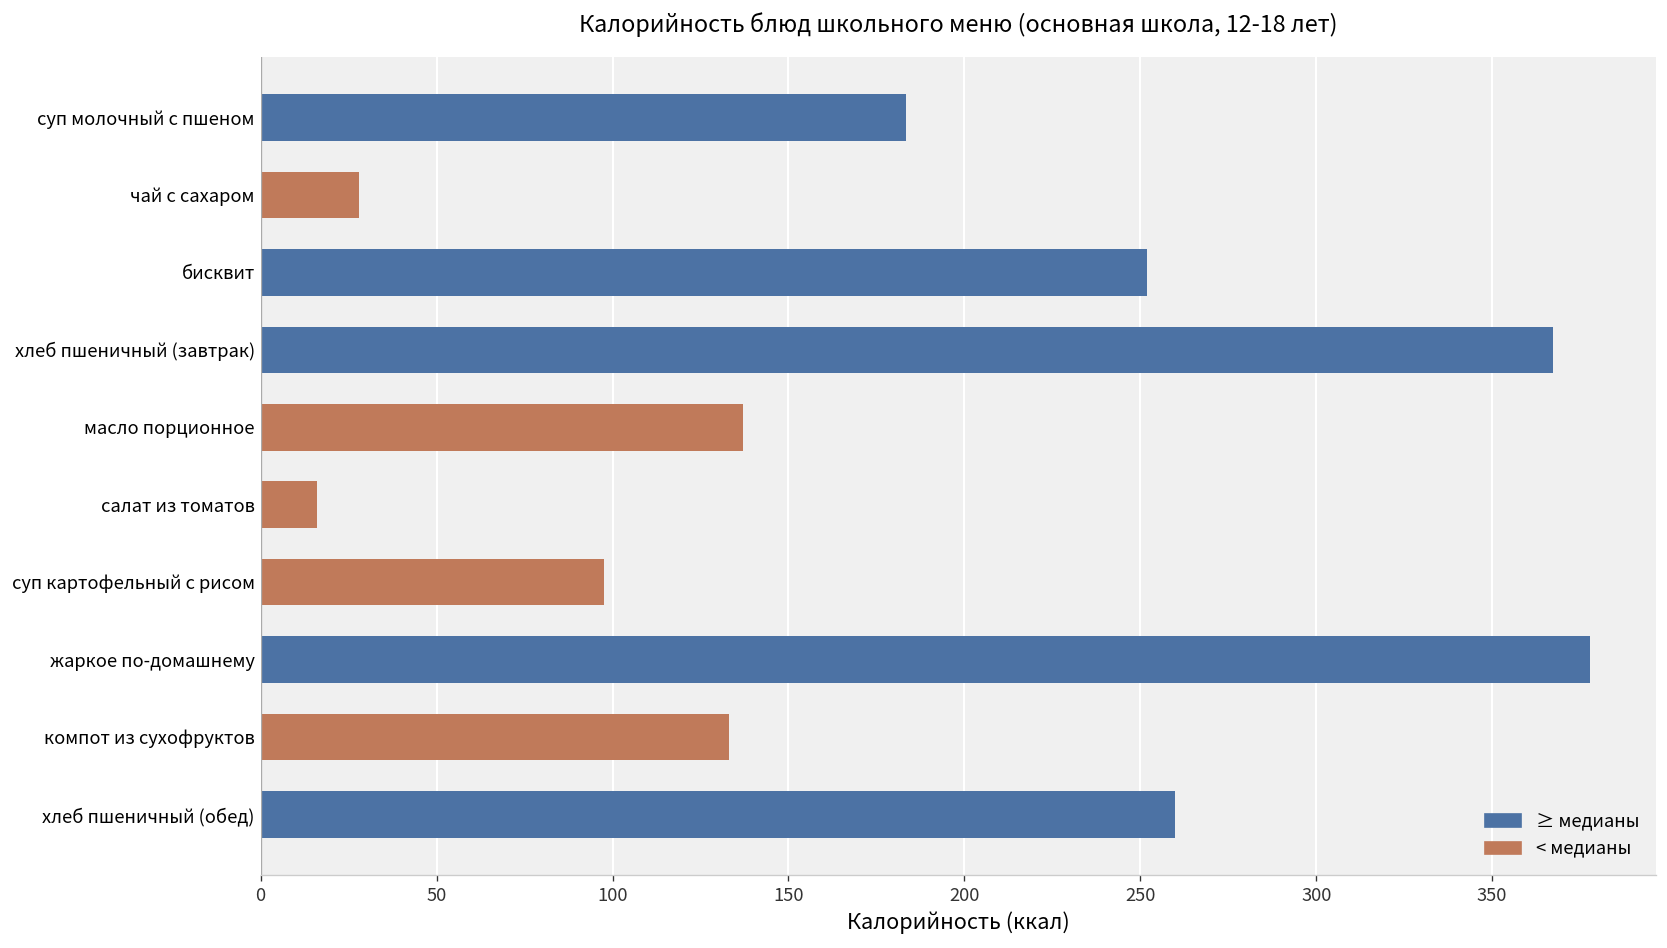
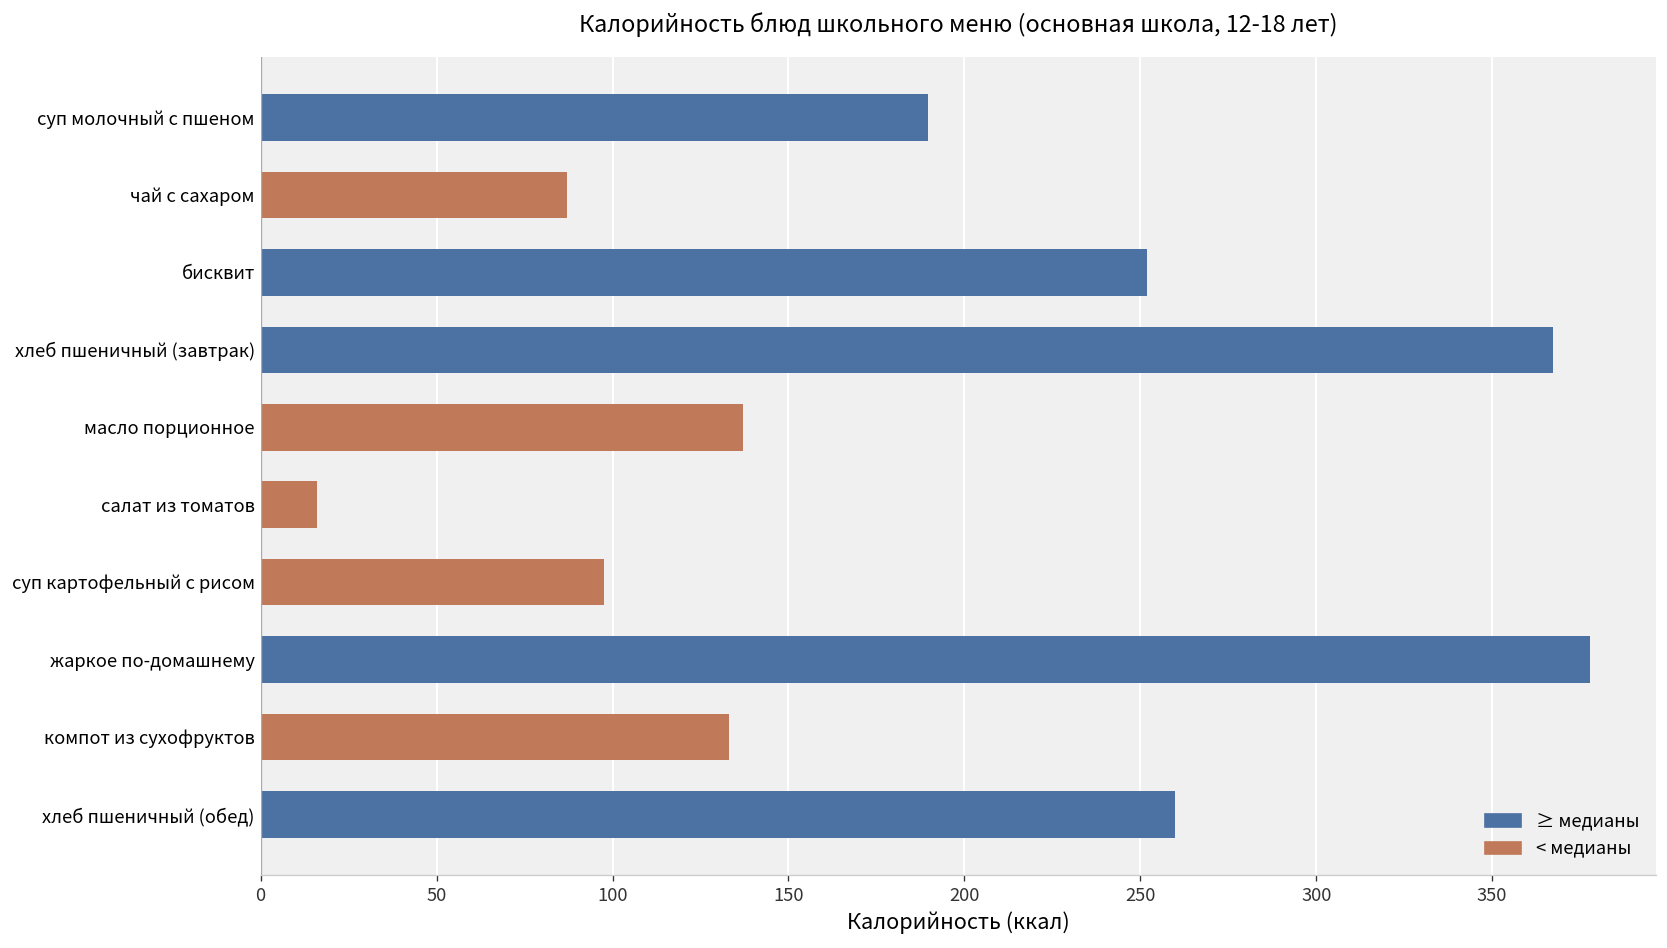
суп молочный с пшеном: 184 -> 190
чай с сахаром: 28 -> 87
